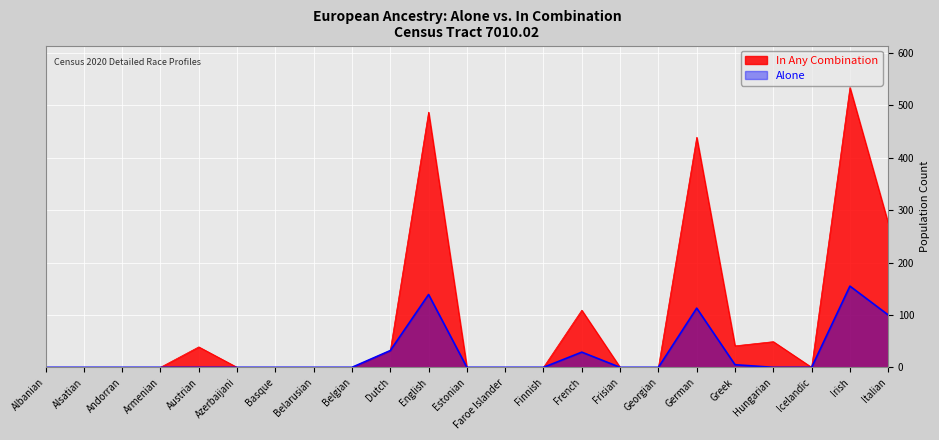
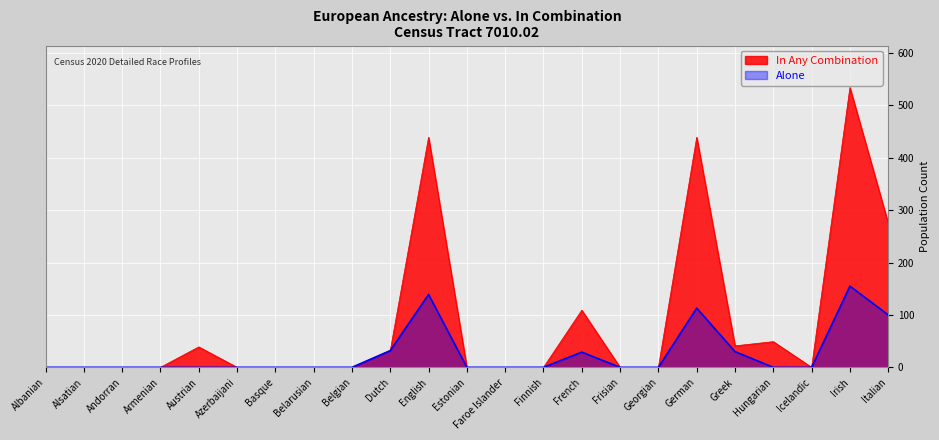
In Any Combination, English: 490 -> 440
Alone, Greek: 10 -> 30
